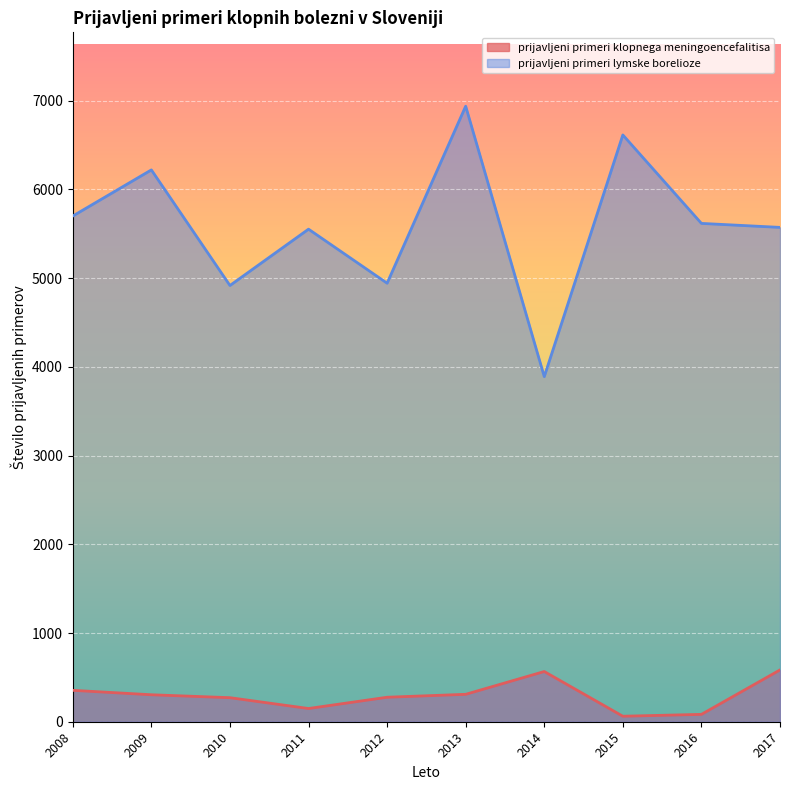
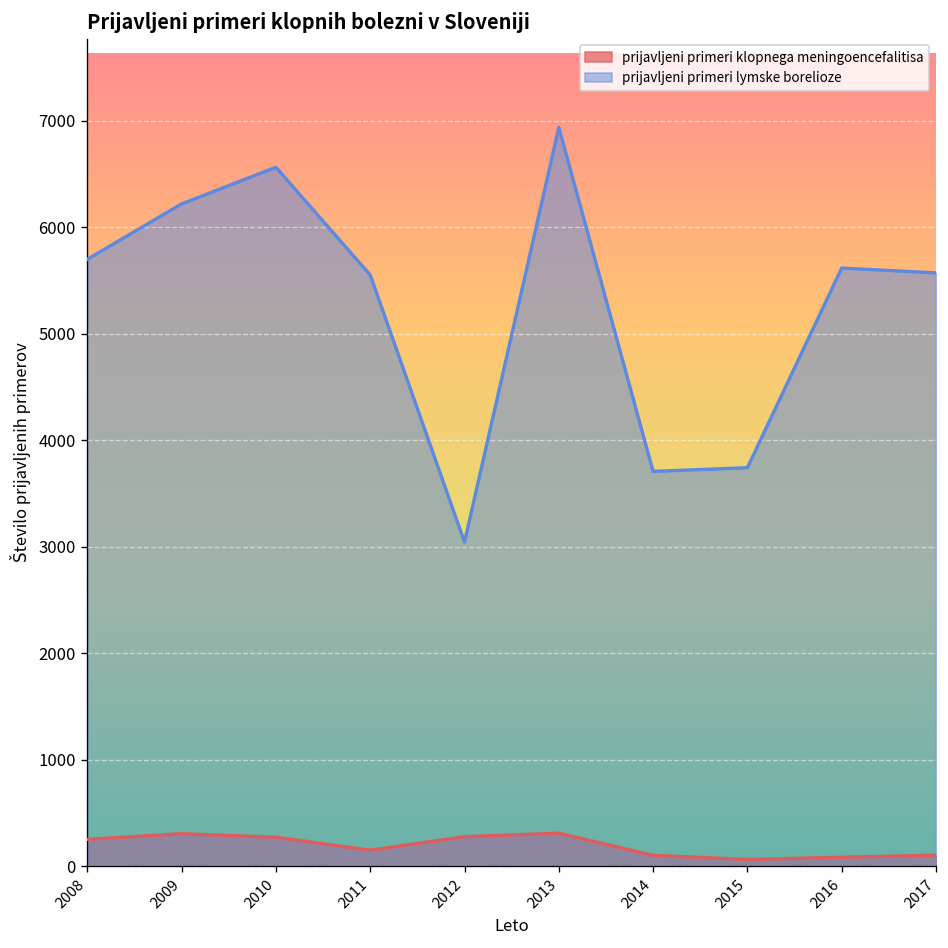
prijavljeni primeri klopnega meningoencefalitisa, 2008: 400 -> 300
prijavljeni primeri lymske borelioze, 2010: 4900 -> 6600
prijavljeni primeri lymske borelioze, 2012: 4900 -> 3000
prijavljeni primeri klopnega meningoencefalitisa, 2014: 600 -> 100
prijavljeni primeri lymske borelioze, 2014: 3900 -> 3700
prijavljeni primeri lymske borelioze, 2015: 6600 -> 3700
prijavljeni primeri klopnega meningoencefalitisa, 2017: 600 -> 100
